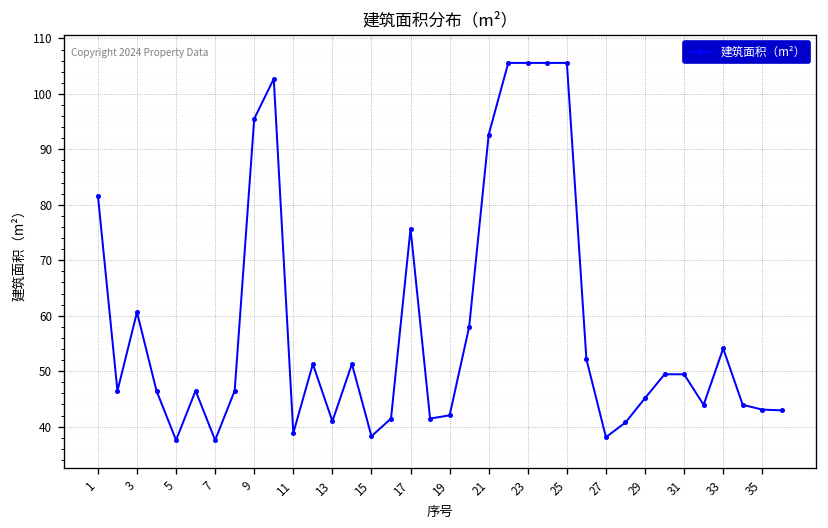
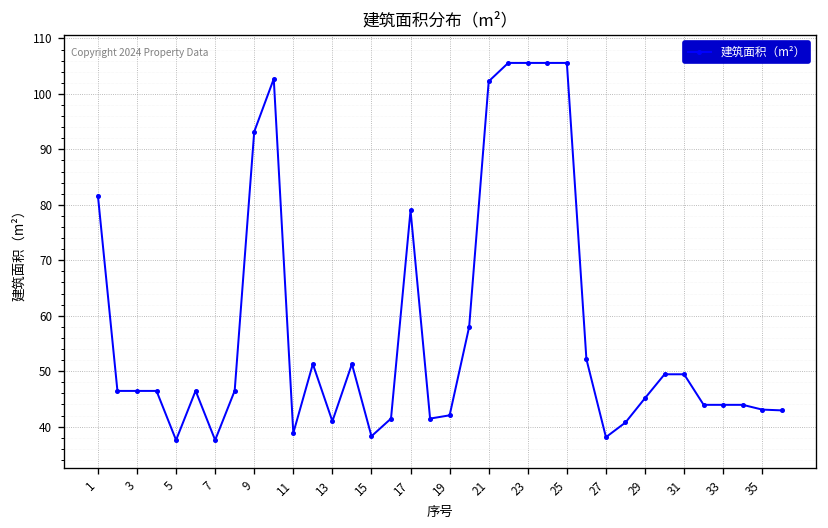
3: 61 -> 46
9: 96 -> 93
17: 76 -> 79
21: 93 -> 102
33: 54 -> 44
